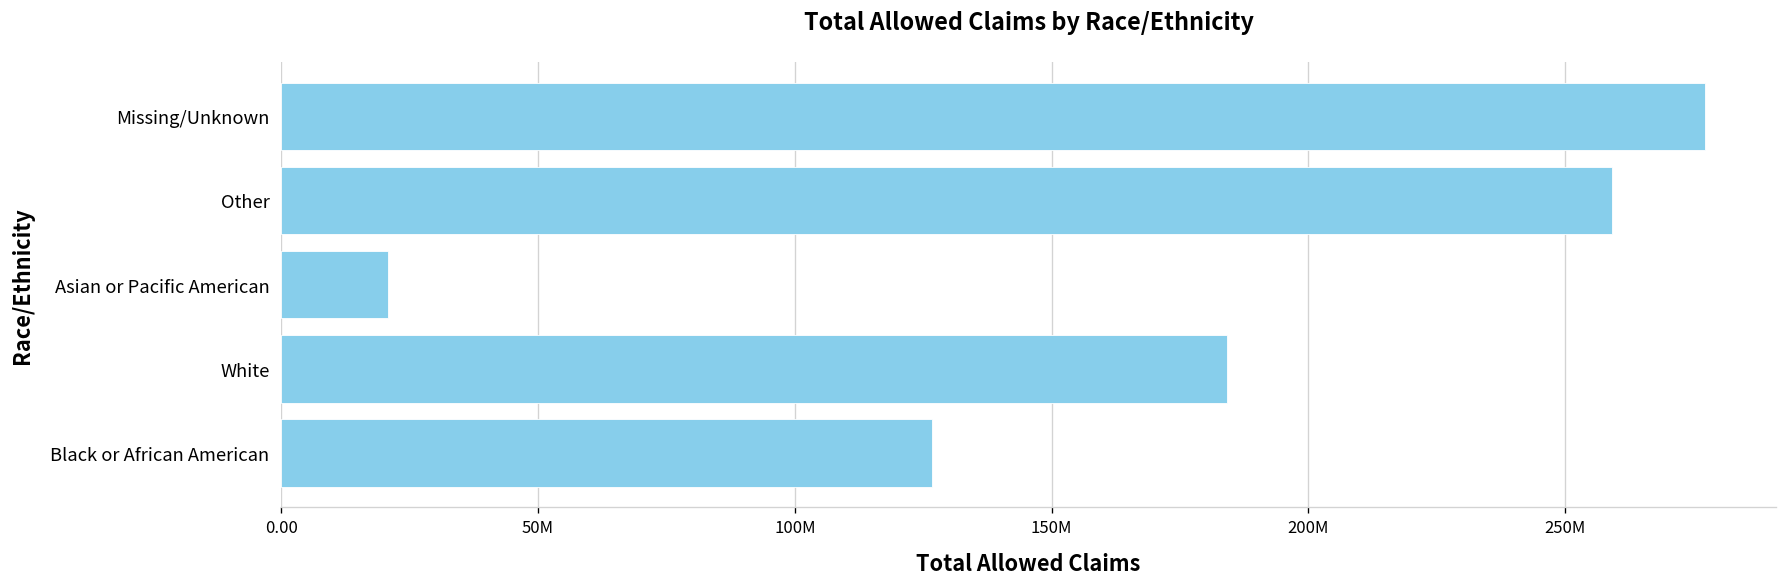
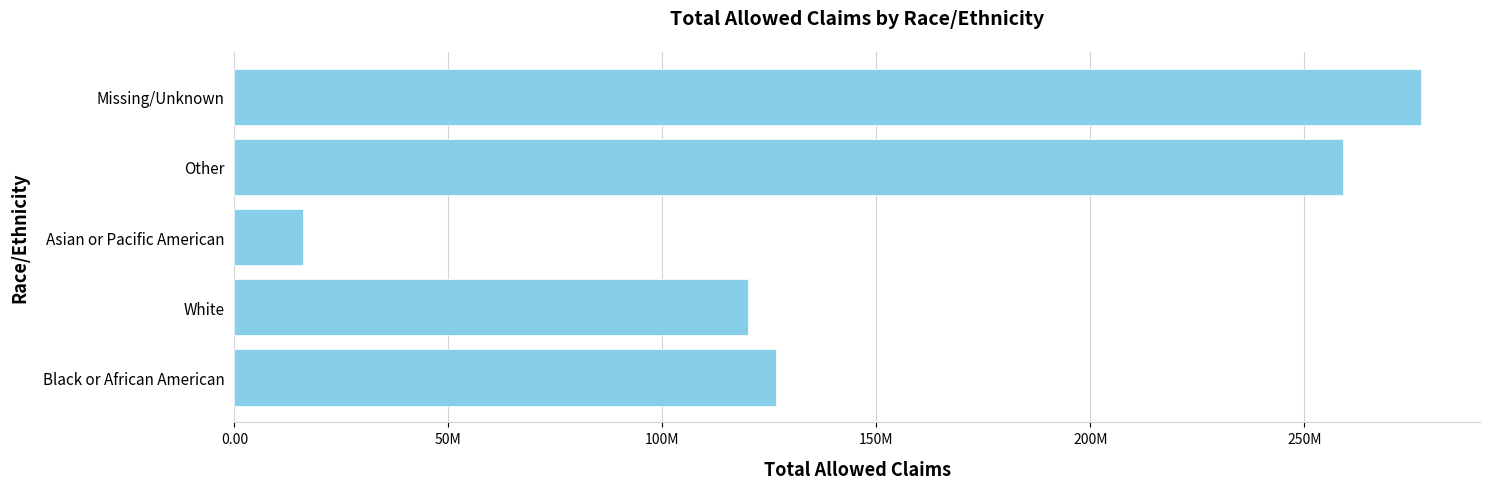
Asian or Pacific American: 21000000 -> 16000000
White: 184000000 -> 120000000
